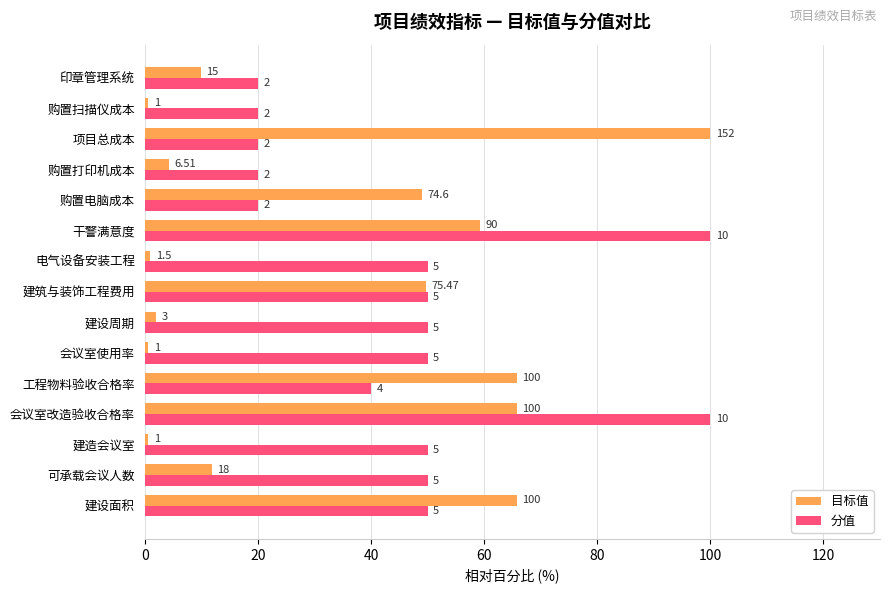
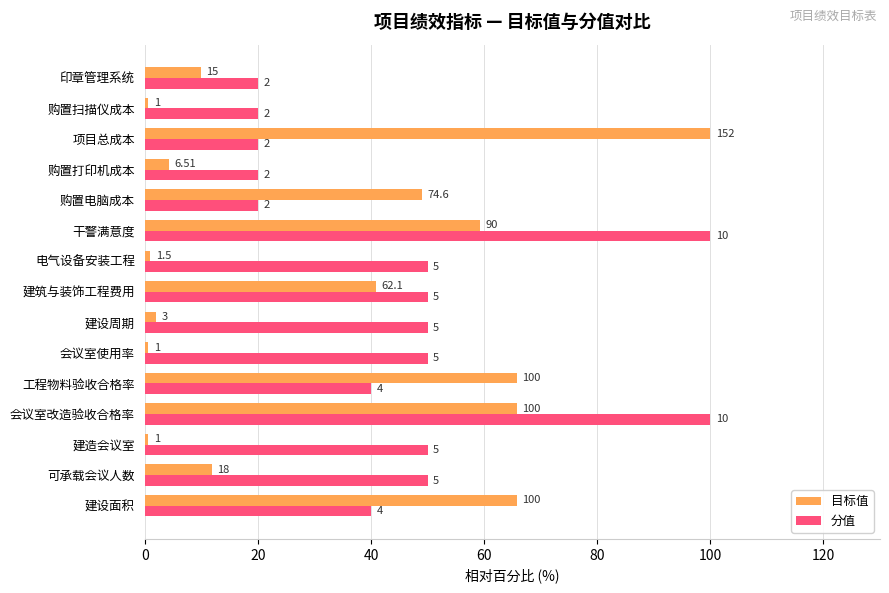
目标值, 建筑与装饰工程费用: 75.47 -> 62.1
分值, 建设面积: 5 -> 4
